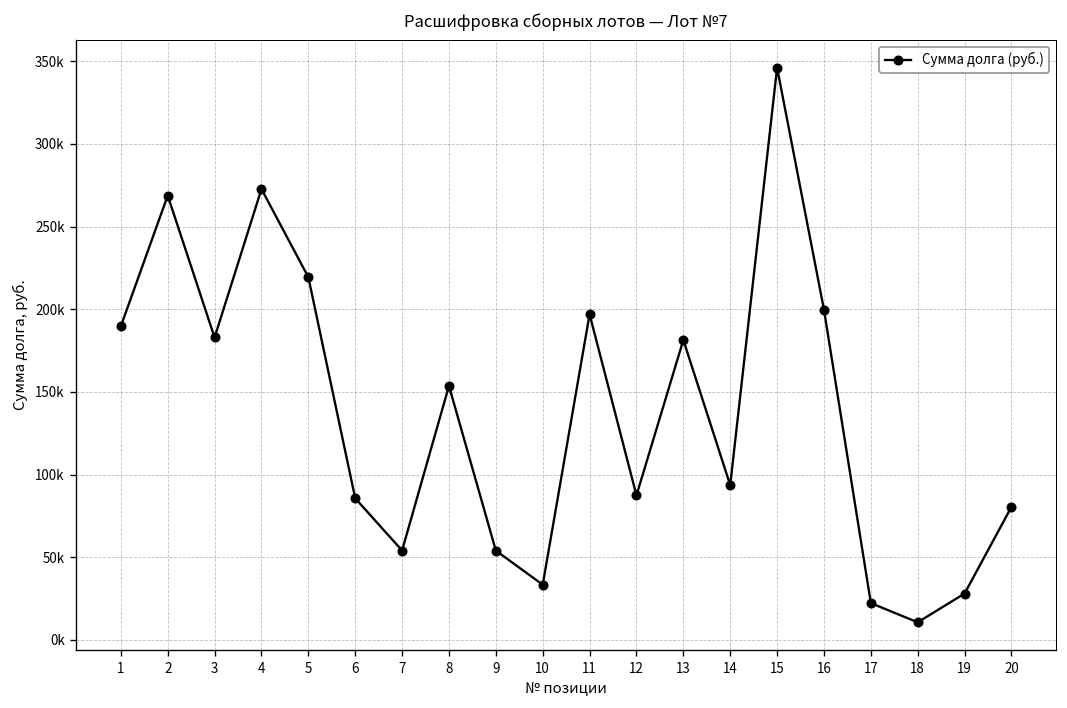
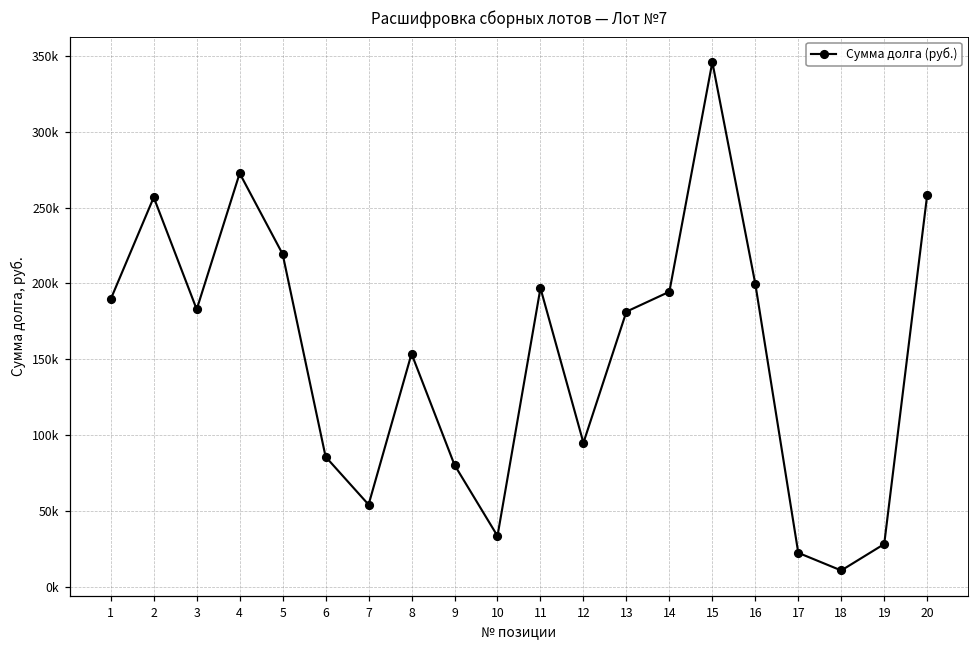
2: 269000 -> 257000
9: 54000 -> 80000
12: 87000 -> 95000
14: 94000 -> 195000
20: 80000 -> 258000
